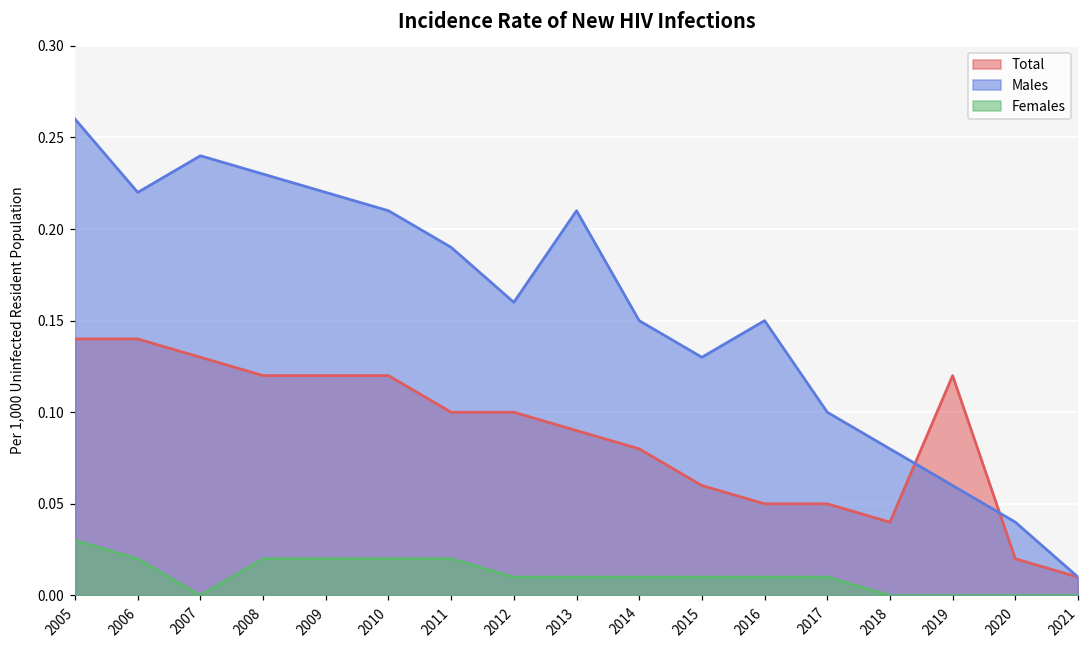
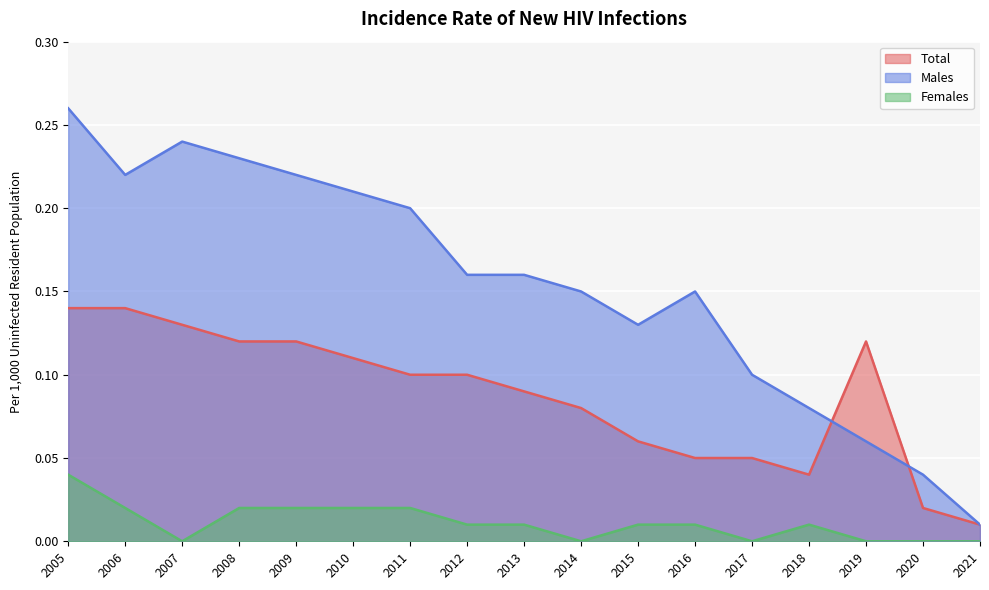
Females, 2005: 0.03 -> 0.04
Total, 2010: 0.12 -> 0.11
Males, 2011: 0.19 -> 0.20
Males, 2013: 0.21 -> 0.16
Females, 2014: 0.01 -> 0.00
Females, 2017: 0.01 -> 0.00
Females, 2018: 0.00 -> 0.01
